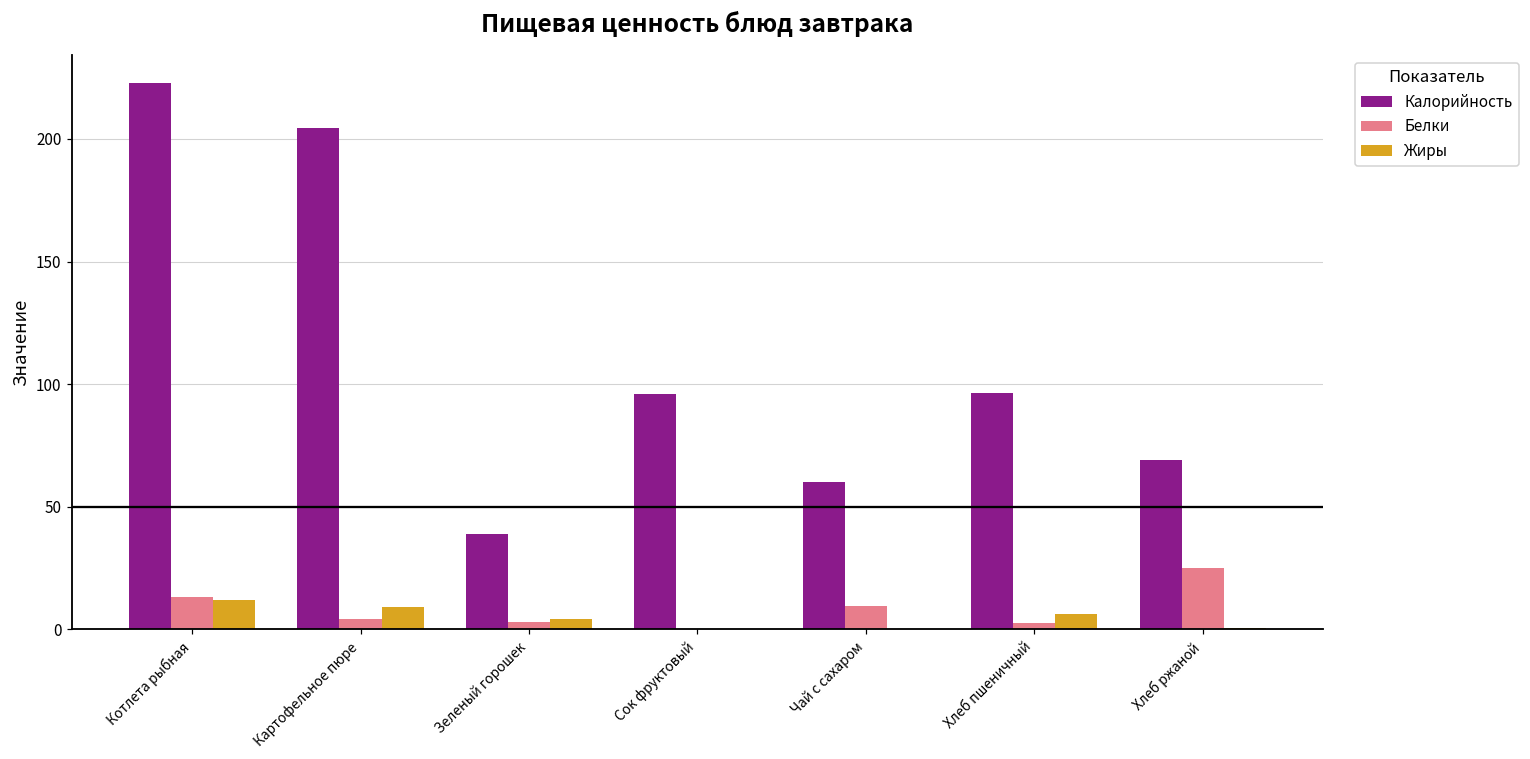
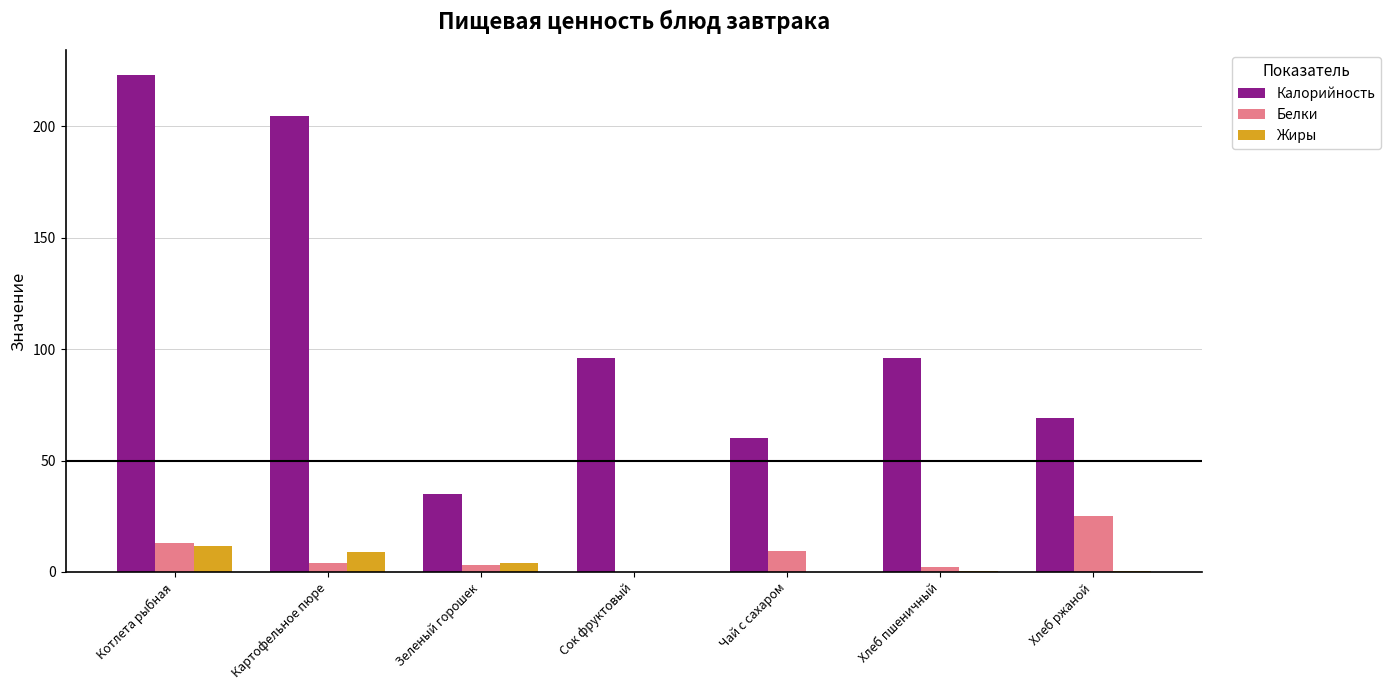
Калорийность, Зеленый горошек: 39 -> 35
Жиры, Хлеб пшеничный: 6 -> 0
